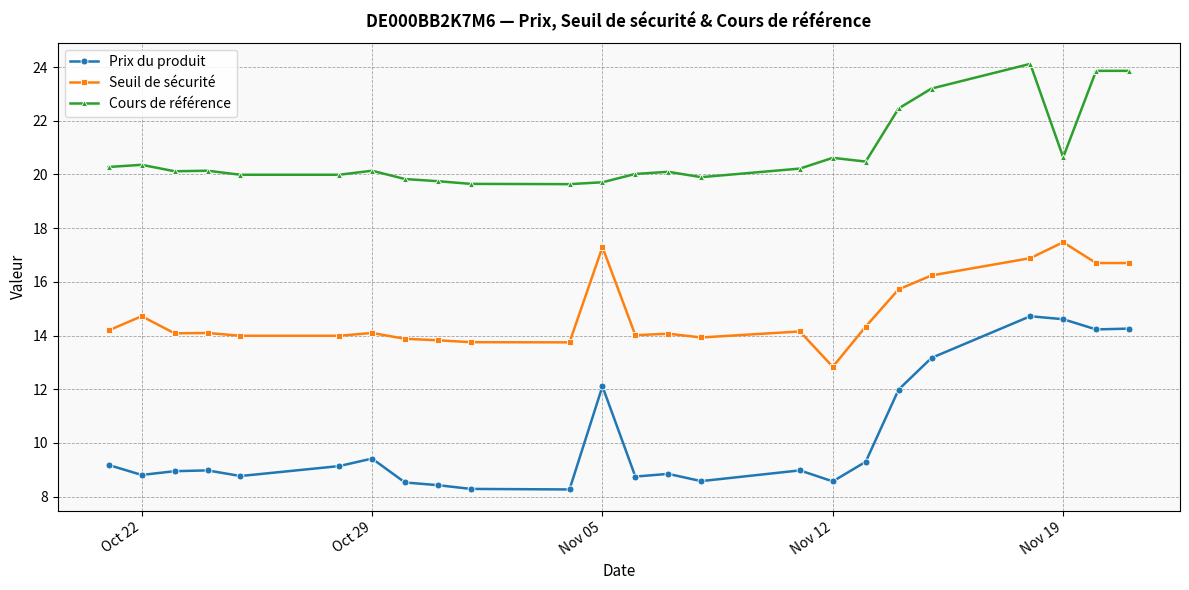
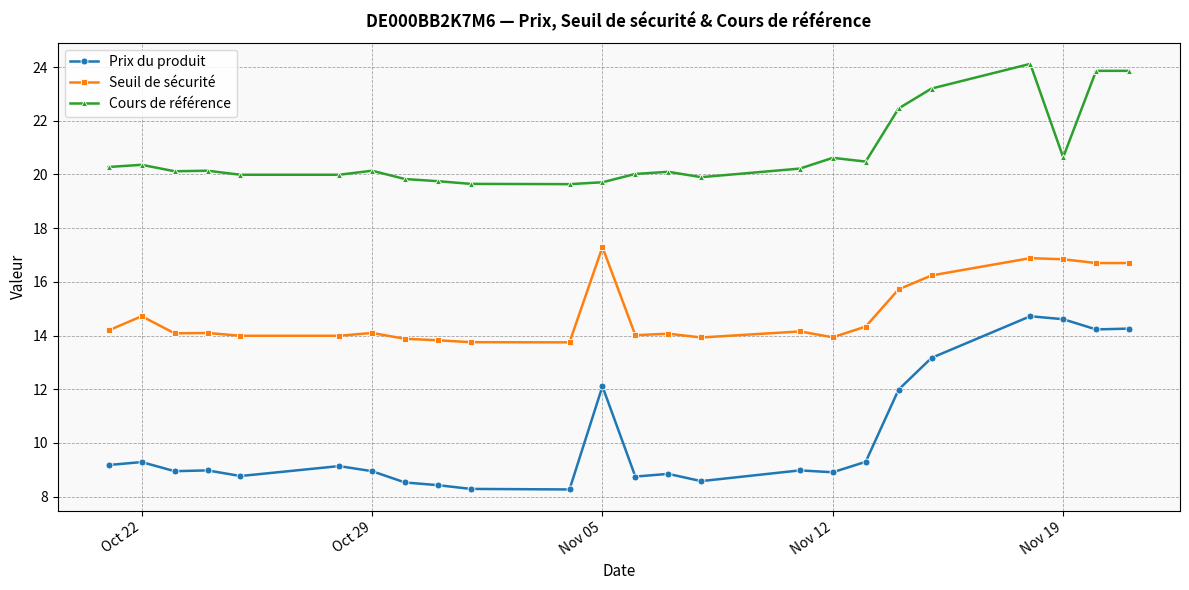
Prix du produit, Oct 22: 8.8 -> 9.3
Prix du produit, Oct 29: 9.4 -> 9.0
Prix du produit, Nov 12: 8.6 -> 8.9
Seuil de sécurité, Nov 12: 12.8 -> 13.9
Seuil de sécurité, Nov 19: 17.5 -> 16.8
